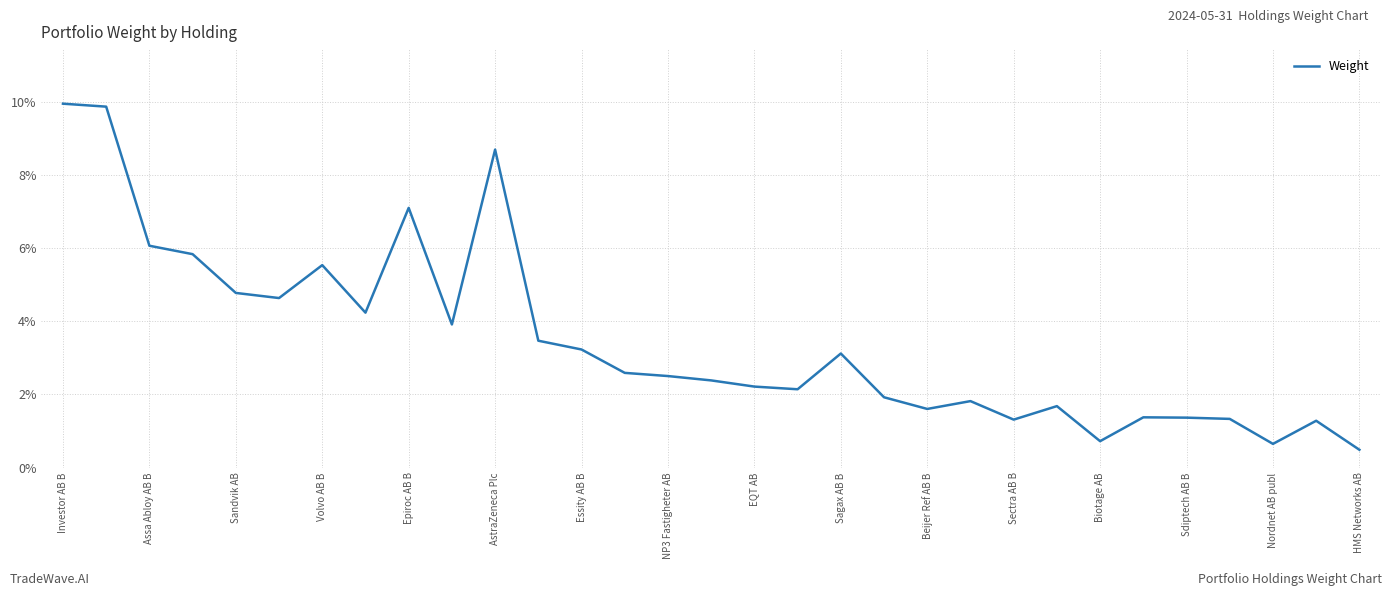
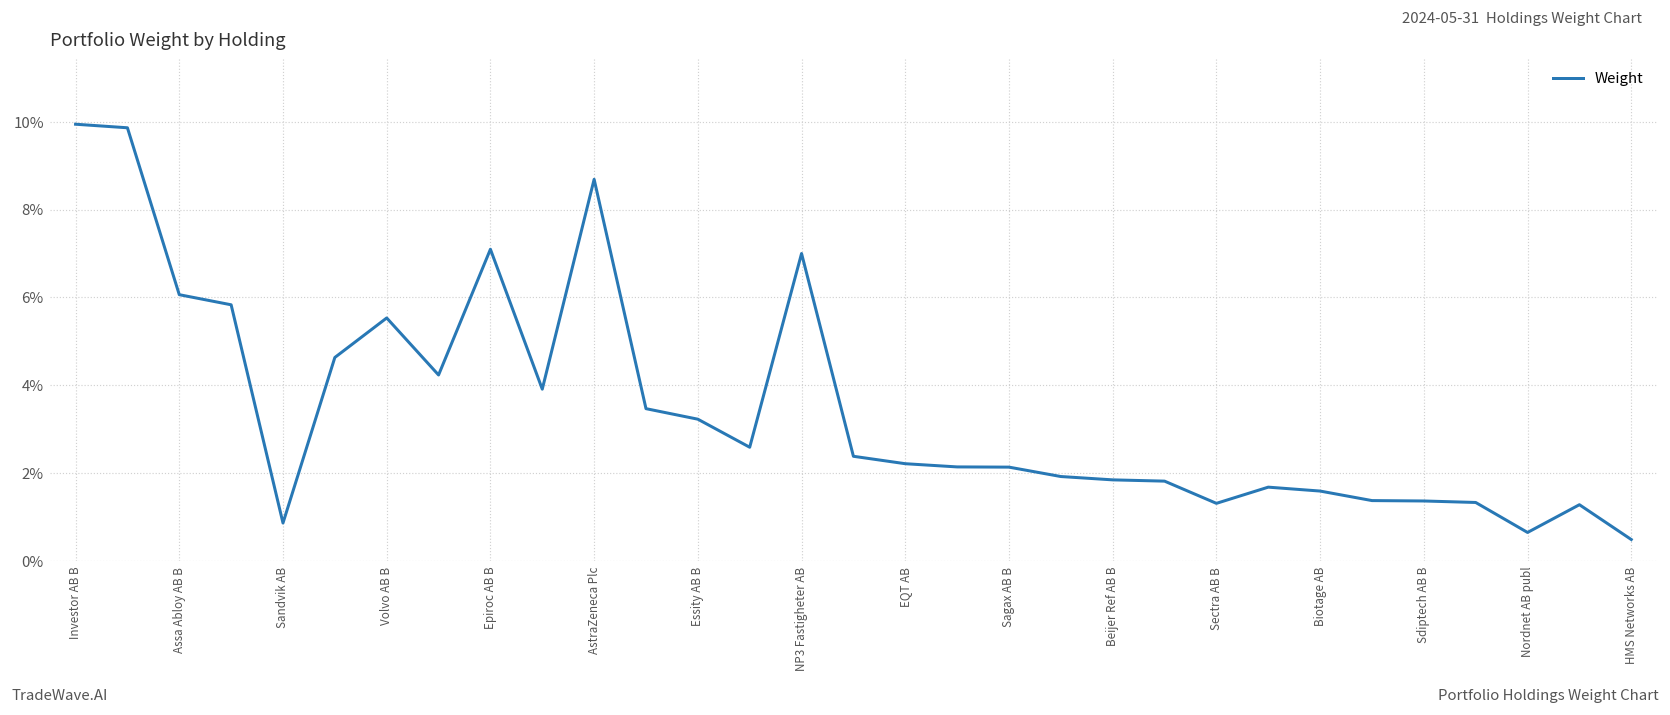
Sandvik AB: 4.8% -> 0.9%
NP3 Fastigheter AB: 2.5% -> 7.0%
Sagax AB B: 3.1% -> 2.1%
Beijer Ref AB B: 1.6% -> 1.8%
Biotage AB: 0.7% -> 1.6%
